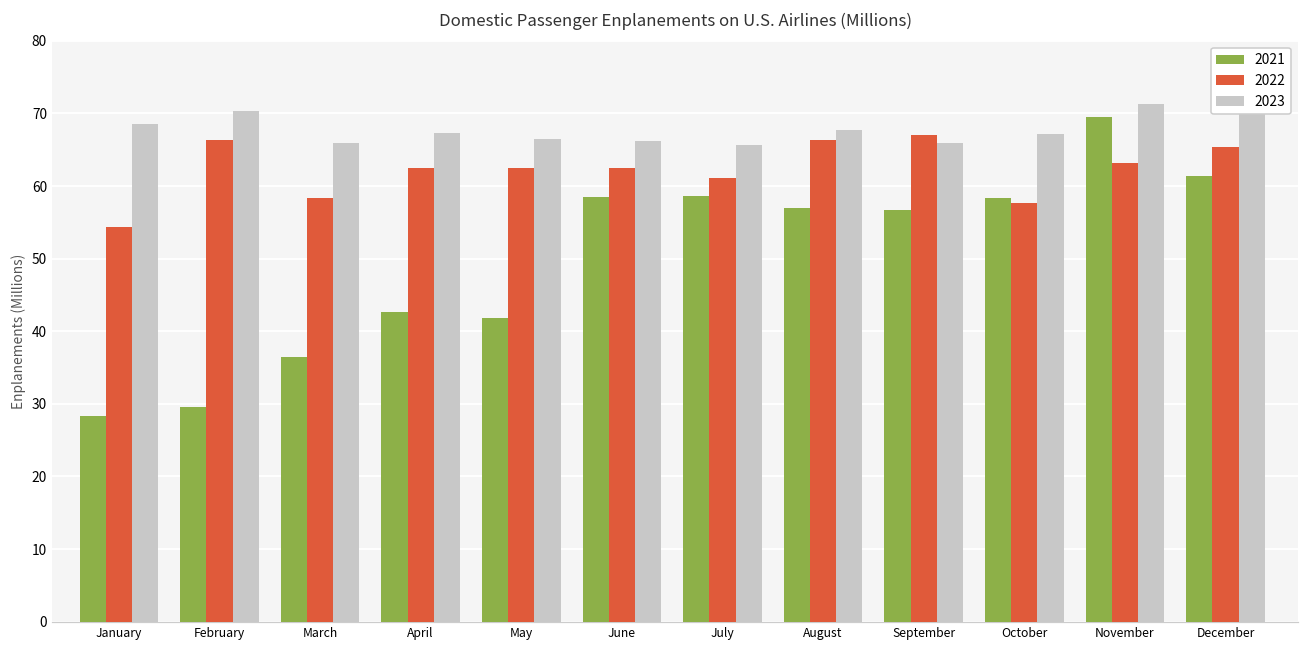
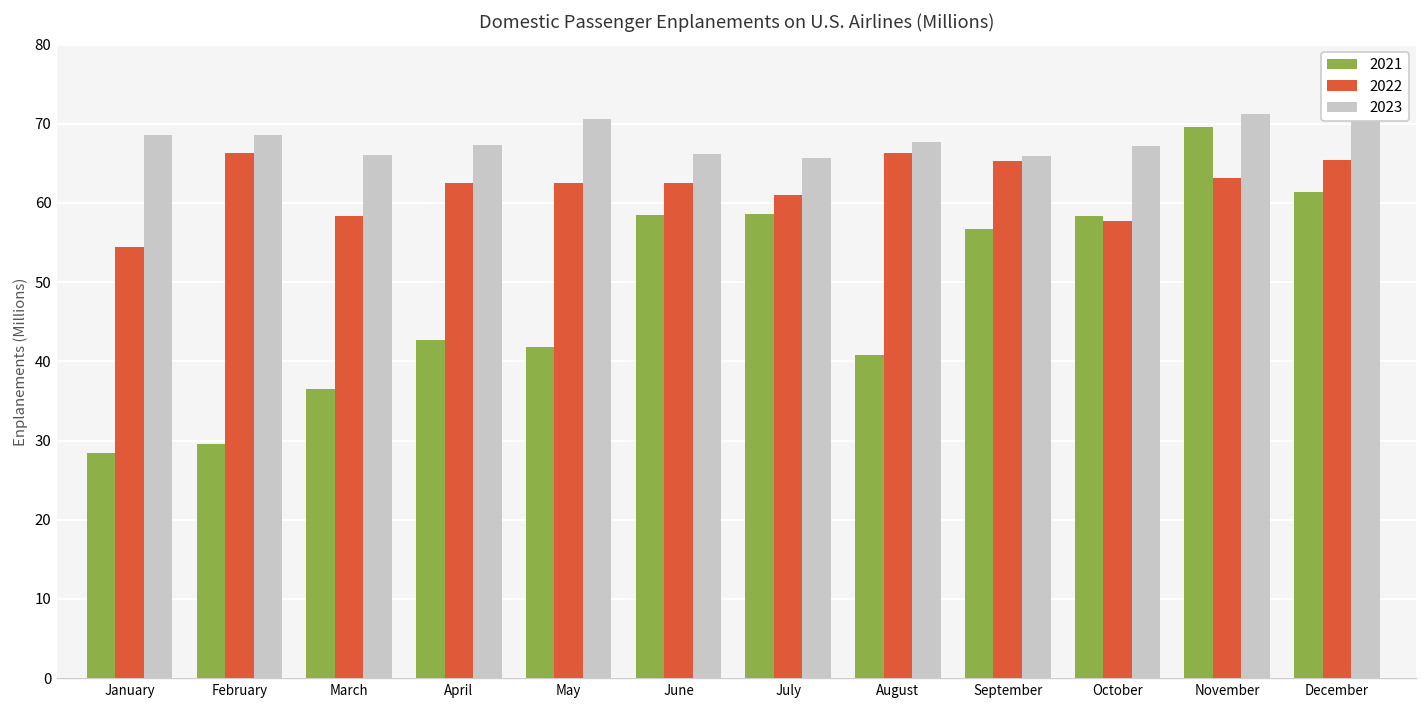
2023, February: 70 -> 69
2023, May: 67 -> 71
2021, August: 57 -> 41
2022, September: 67 -> 65
